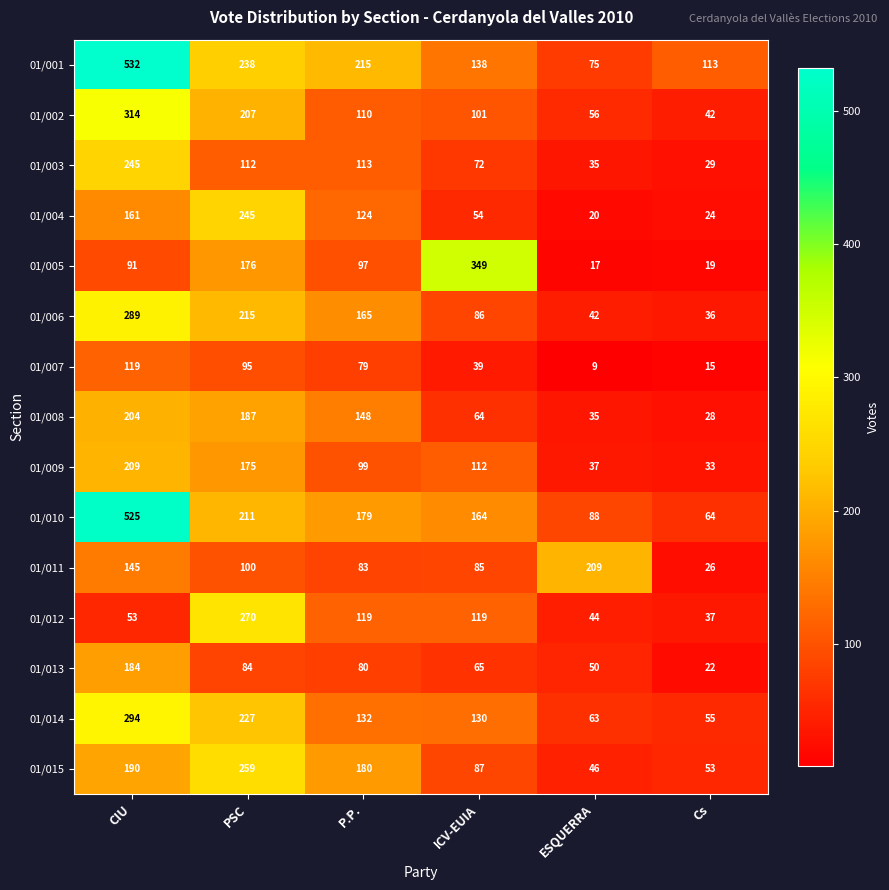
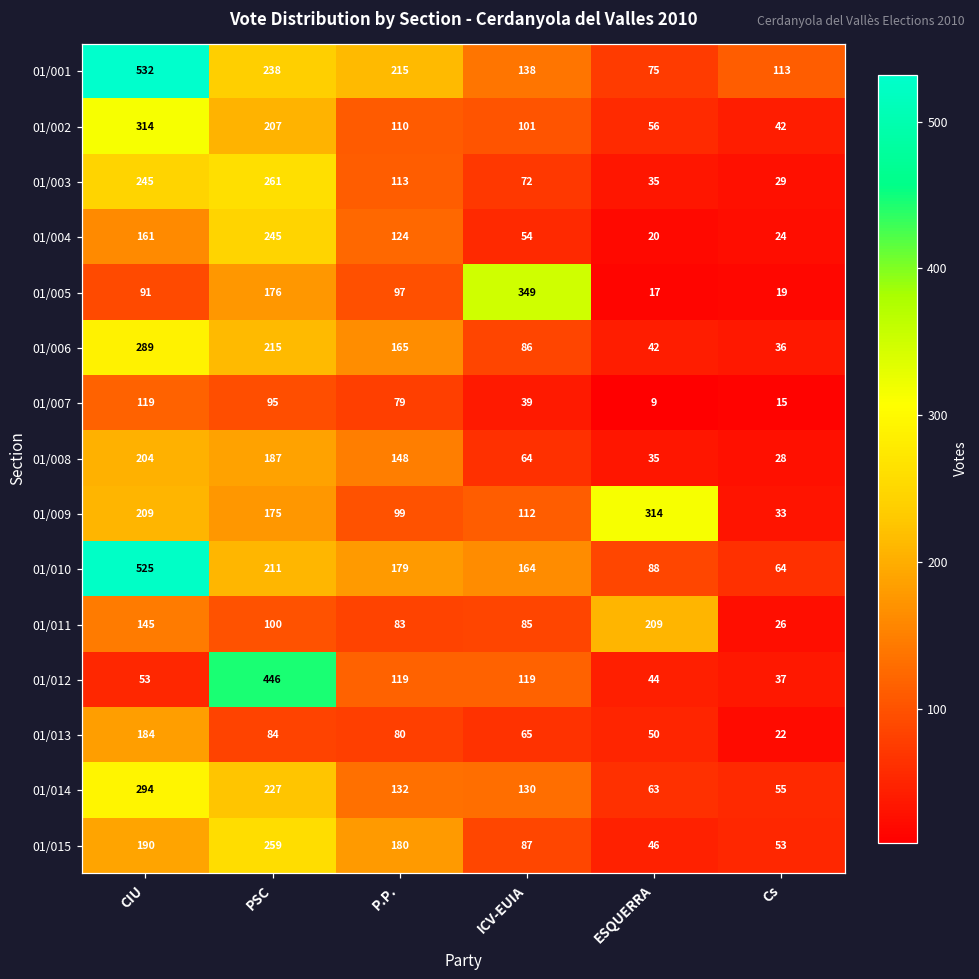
01/003, PSC: 112 -> 261
01/009, ESQUERRA: 37 -> 314
01/012, PSC: 270 -> 446
